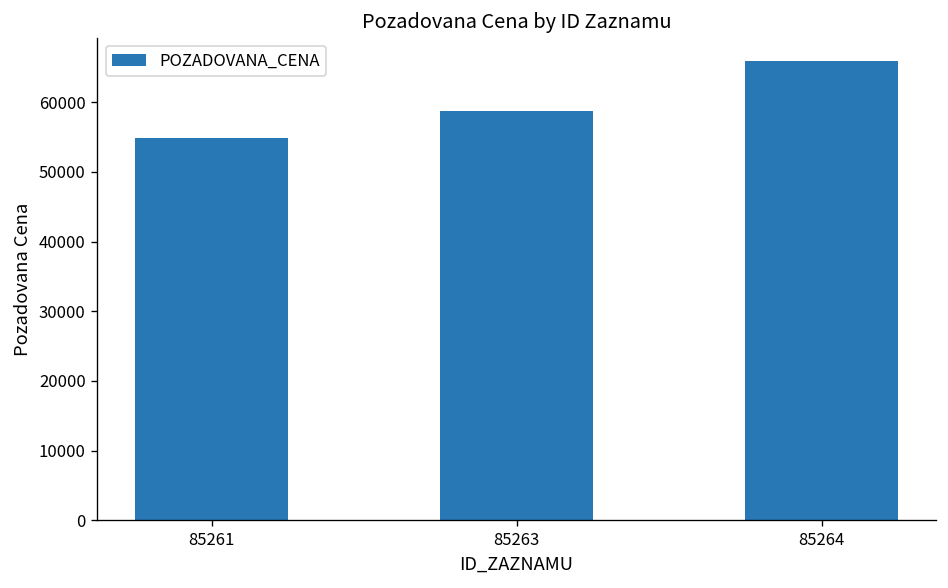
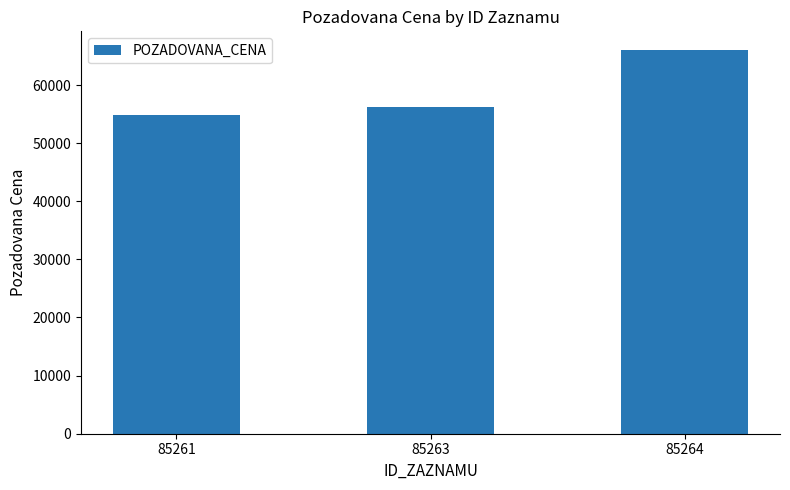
85263: 59000 -> 56000
